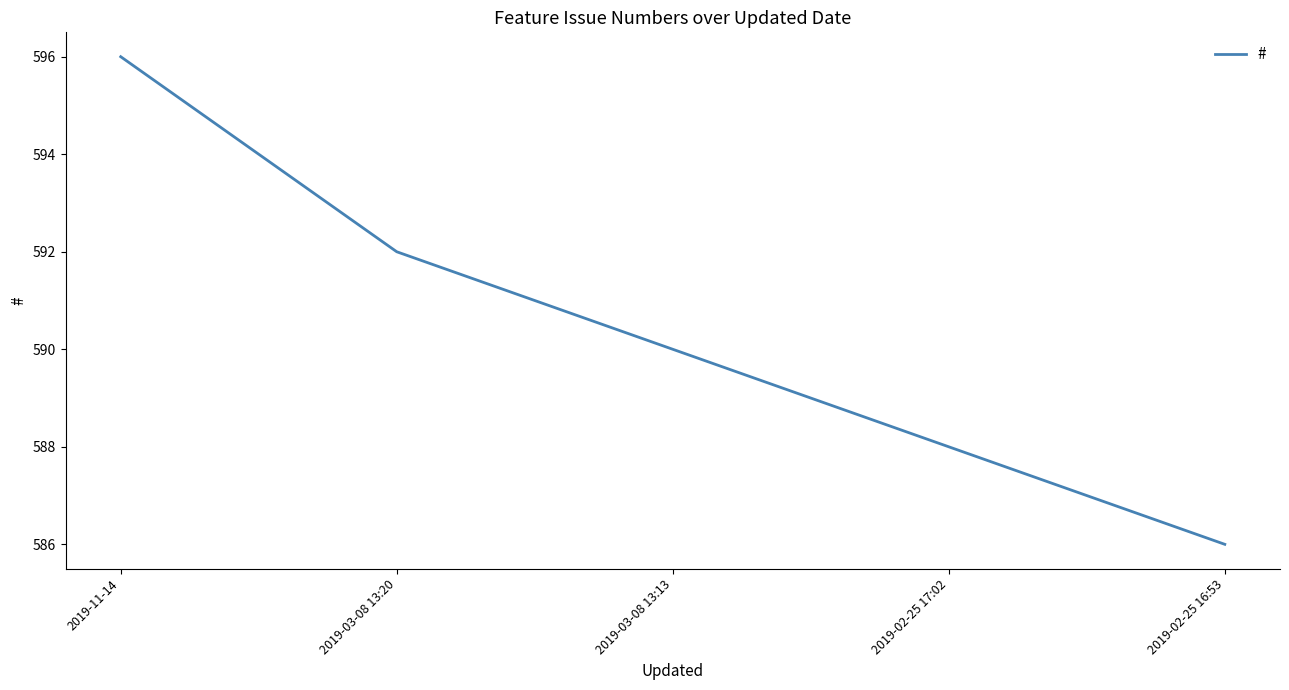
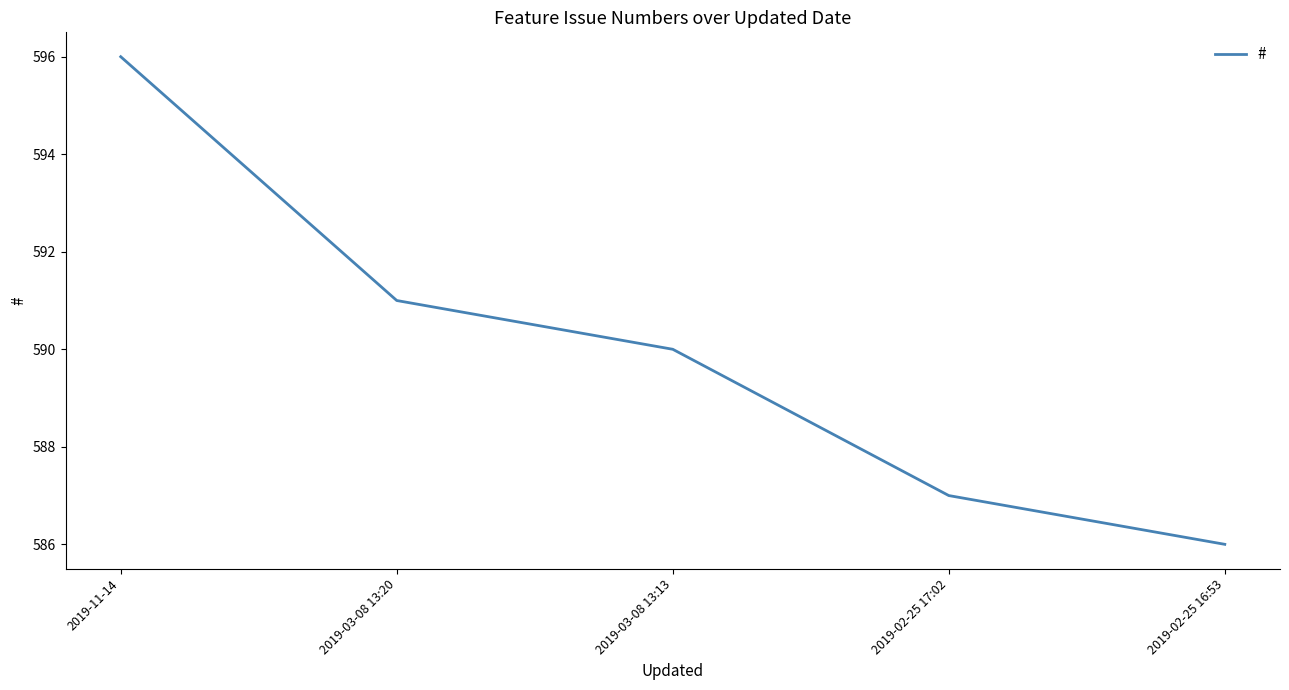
2019-03-08 13:20: 592 -> 591
2019-02-25 17:02: 588 -> 587
